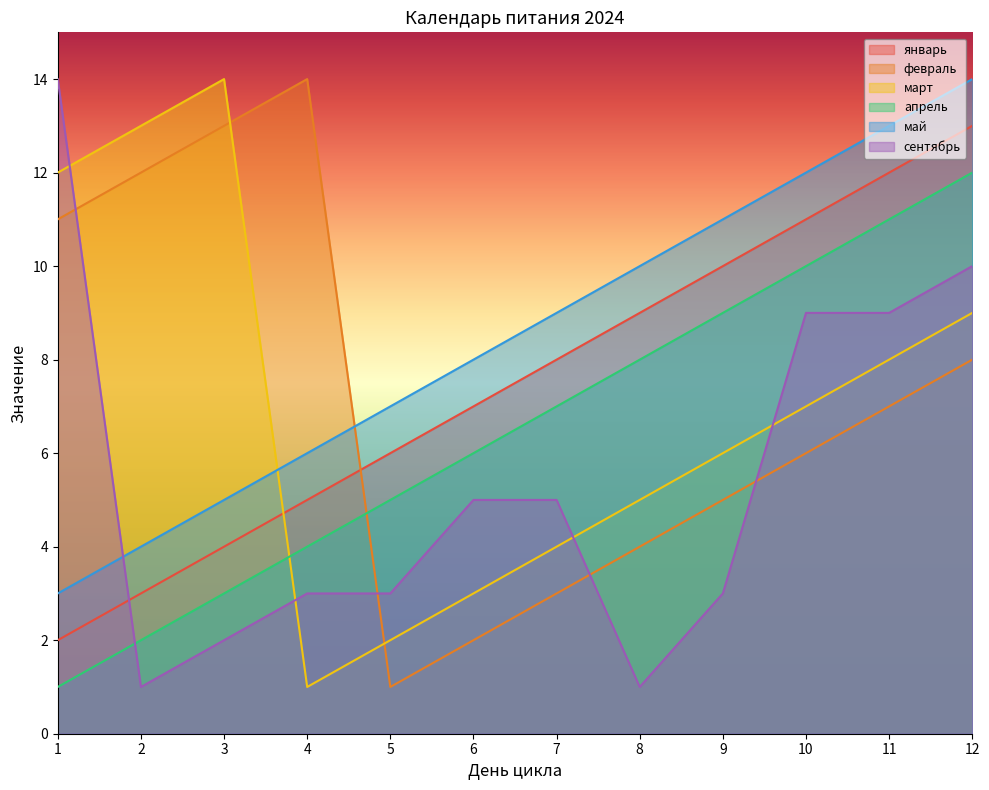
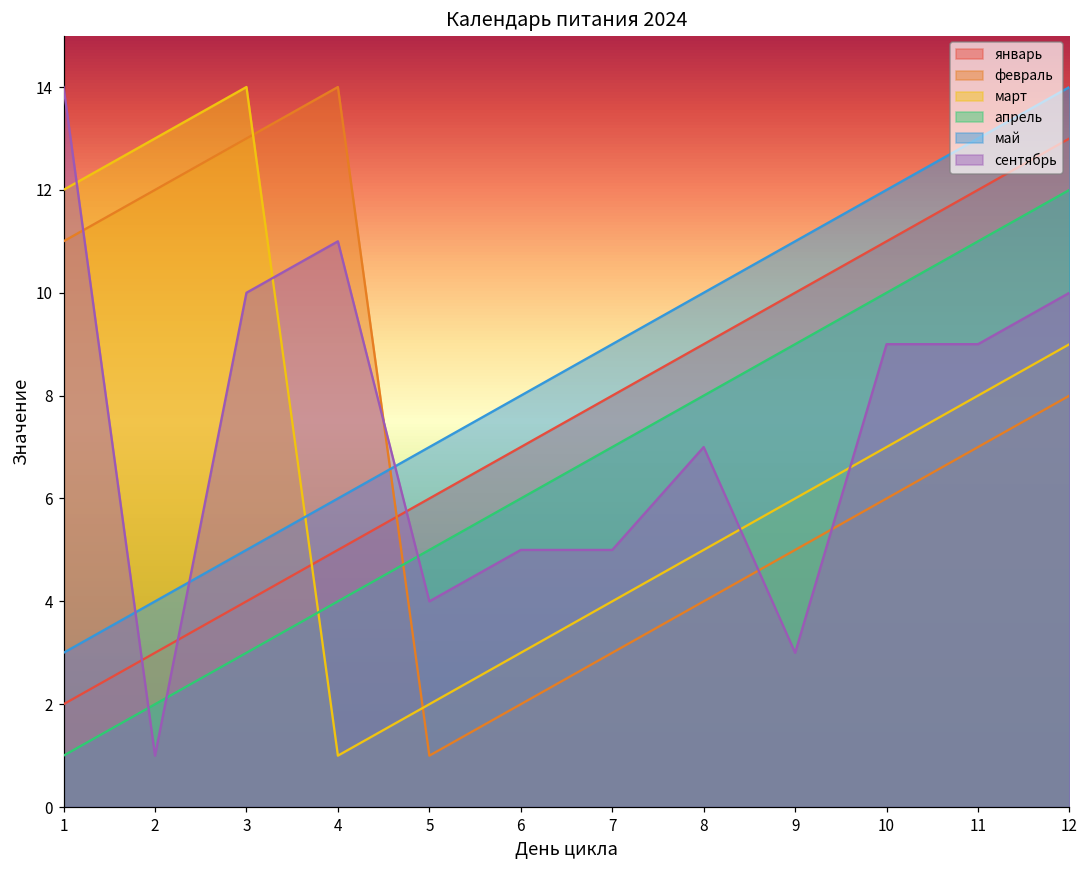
сентябрь, 3: 2 -> 10
сентябрь, 4: 3 -> 11
сентябрь, 5: 3 -> 4
сентябрь, 8: 1 -> 7
